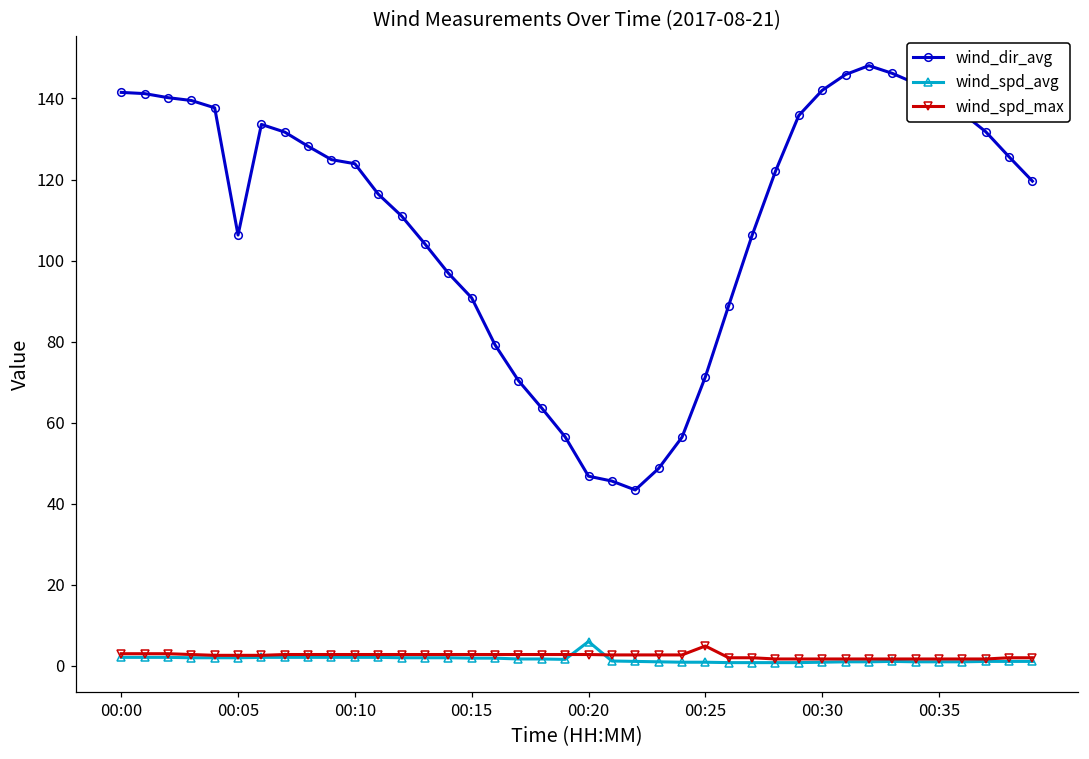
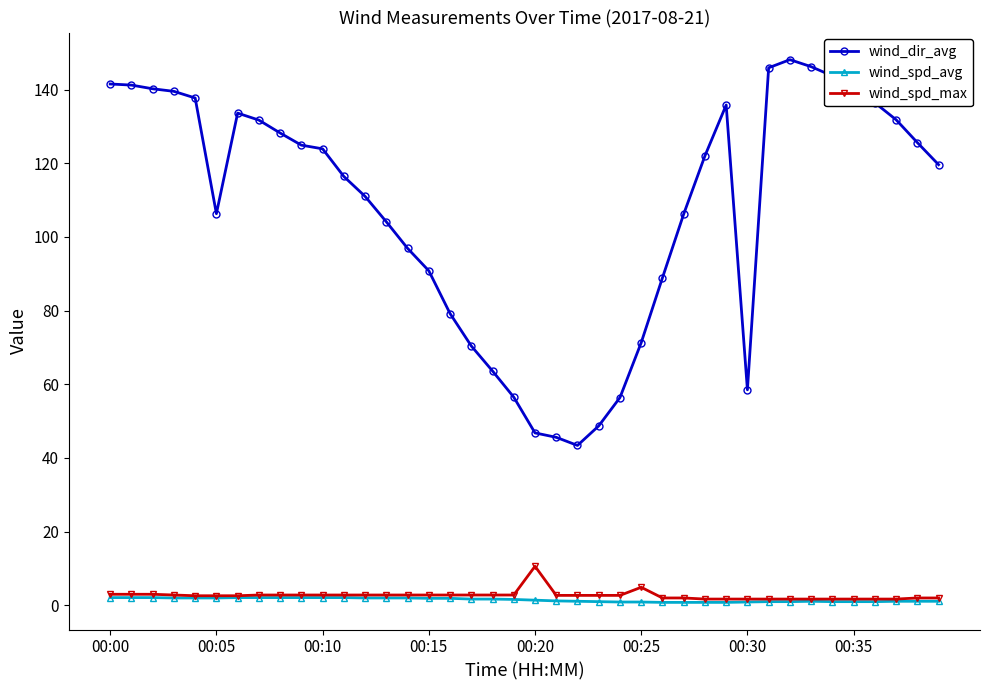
wind_spd_avg, 00:20: 6 -> 1
wind_spd_max, 00:20: 3 -> 11
wind_dir_avg, 00:30: 142 -> 59
